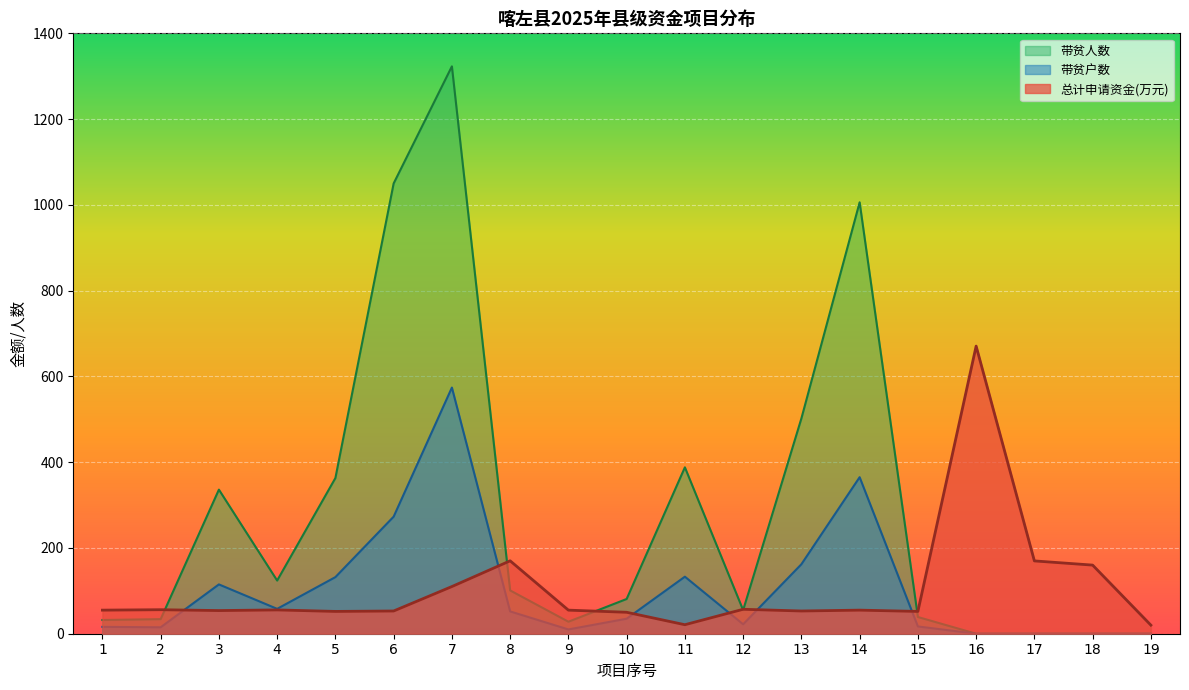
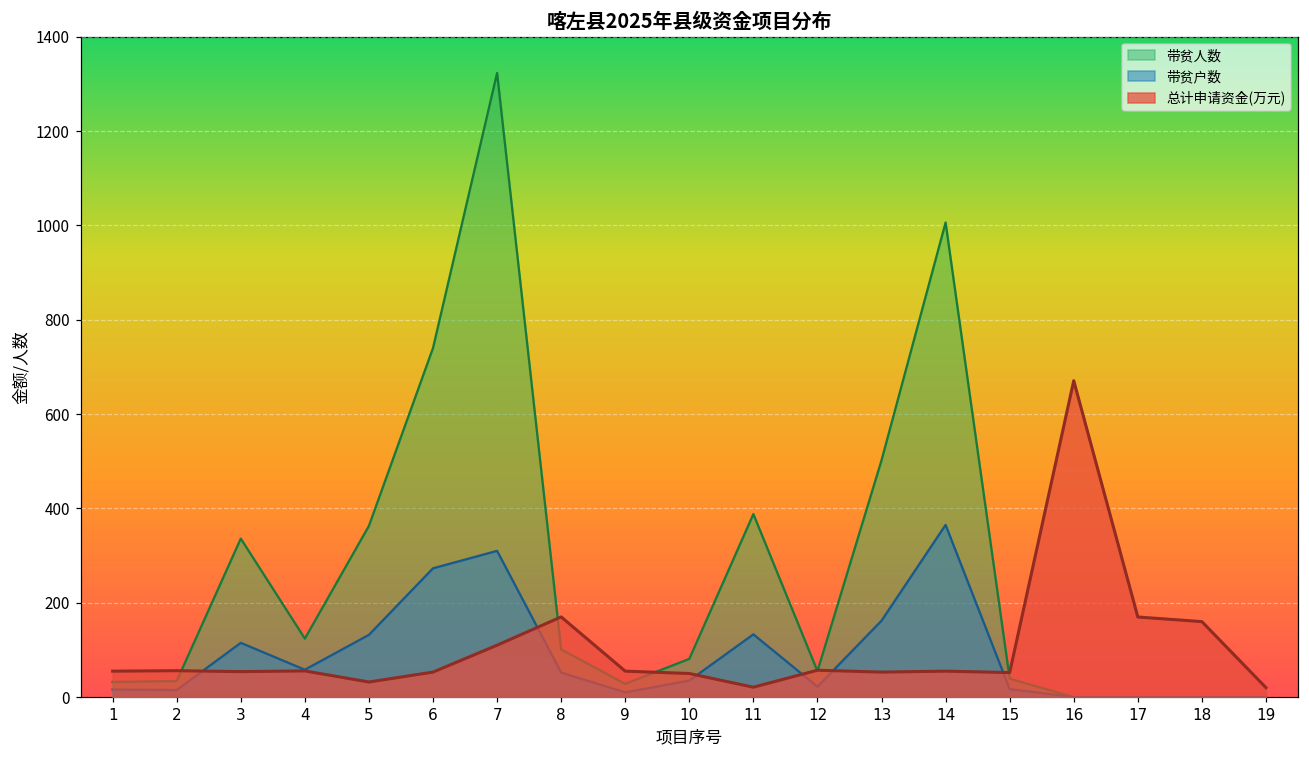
总计申请资金(万元), 5: 50 -> 30
带贫人数, 6: 1050 -> 740
带贫户数, 7: 570 -> 310
